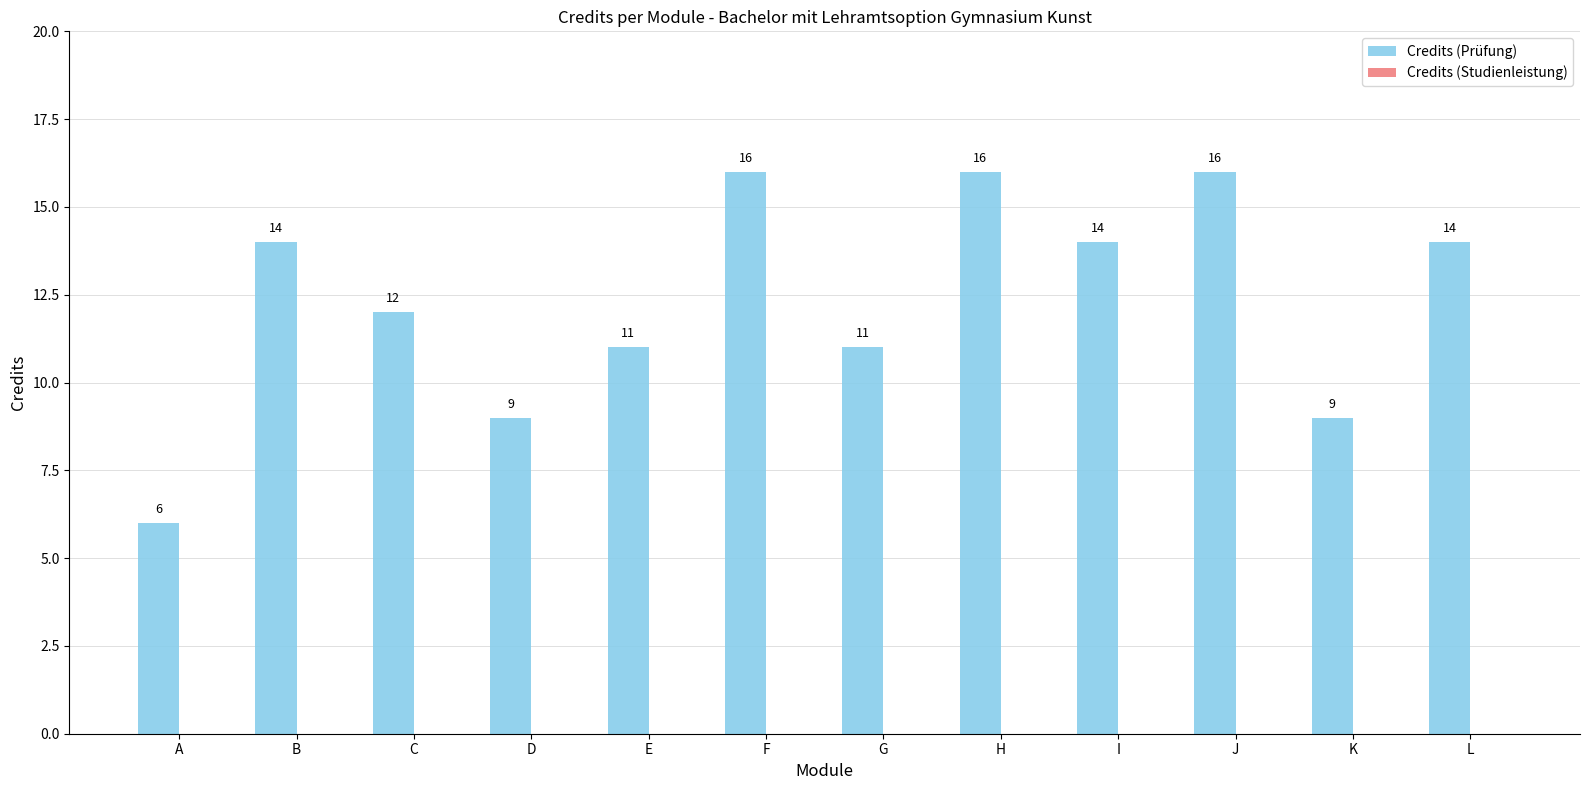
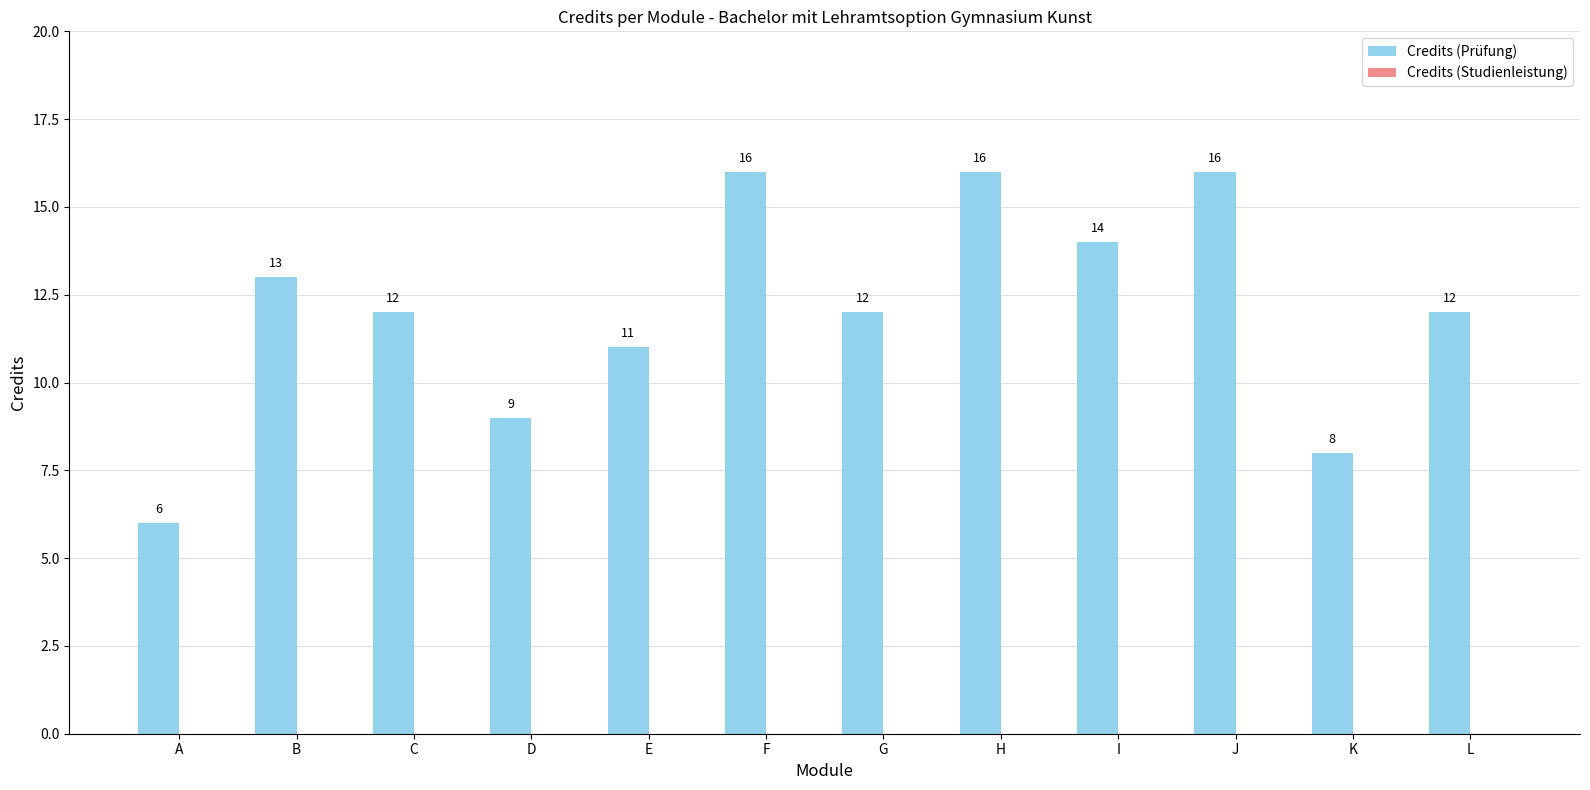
Credits (Prüfung), B: 14 -> 13
Credits (Prüfung), G: 11 -> 12
Credits (Prüfung), K: 9 -> 8
Credits (Prüfung), L: 14 -> 12
